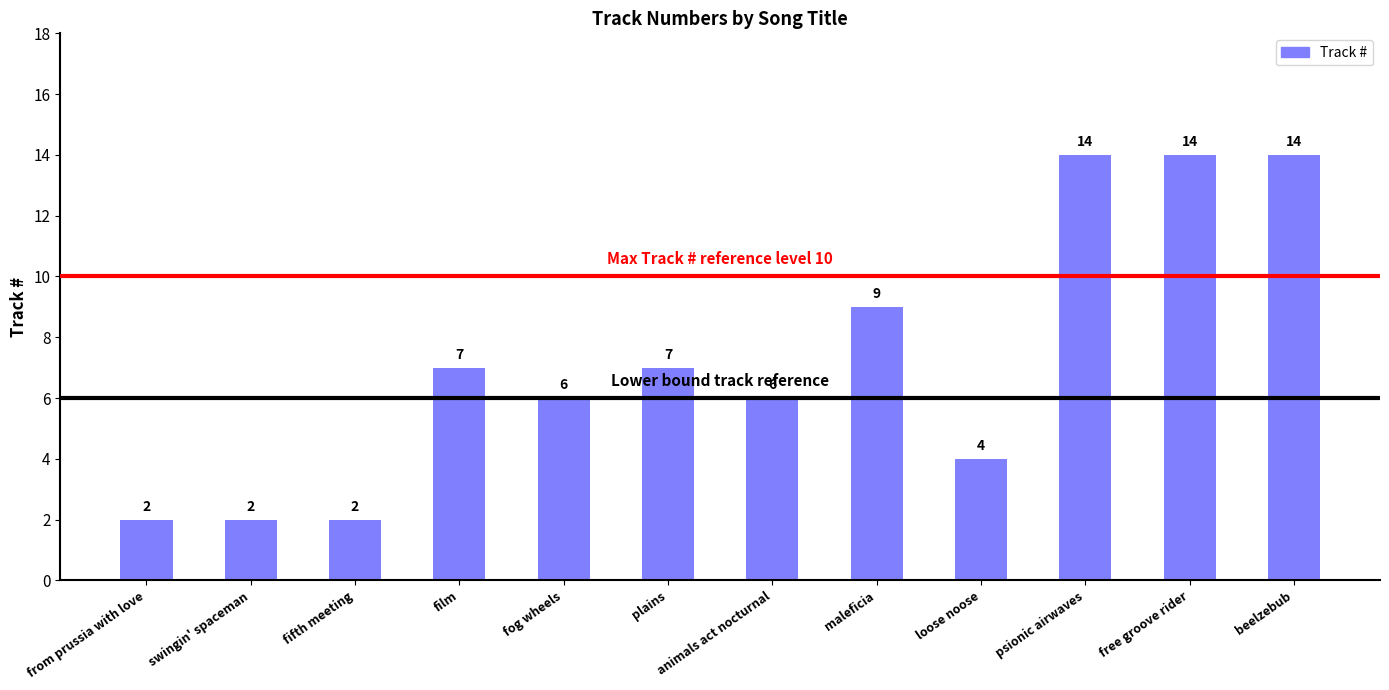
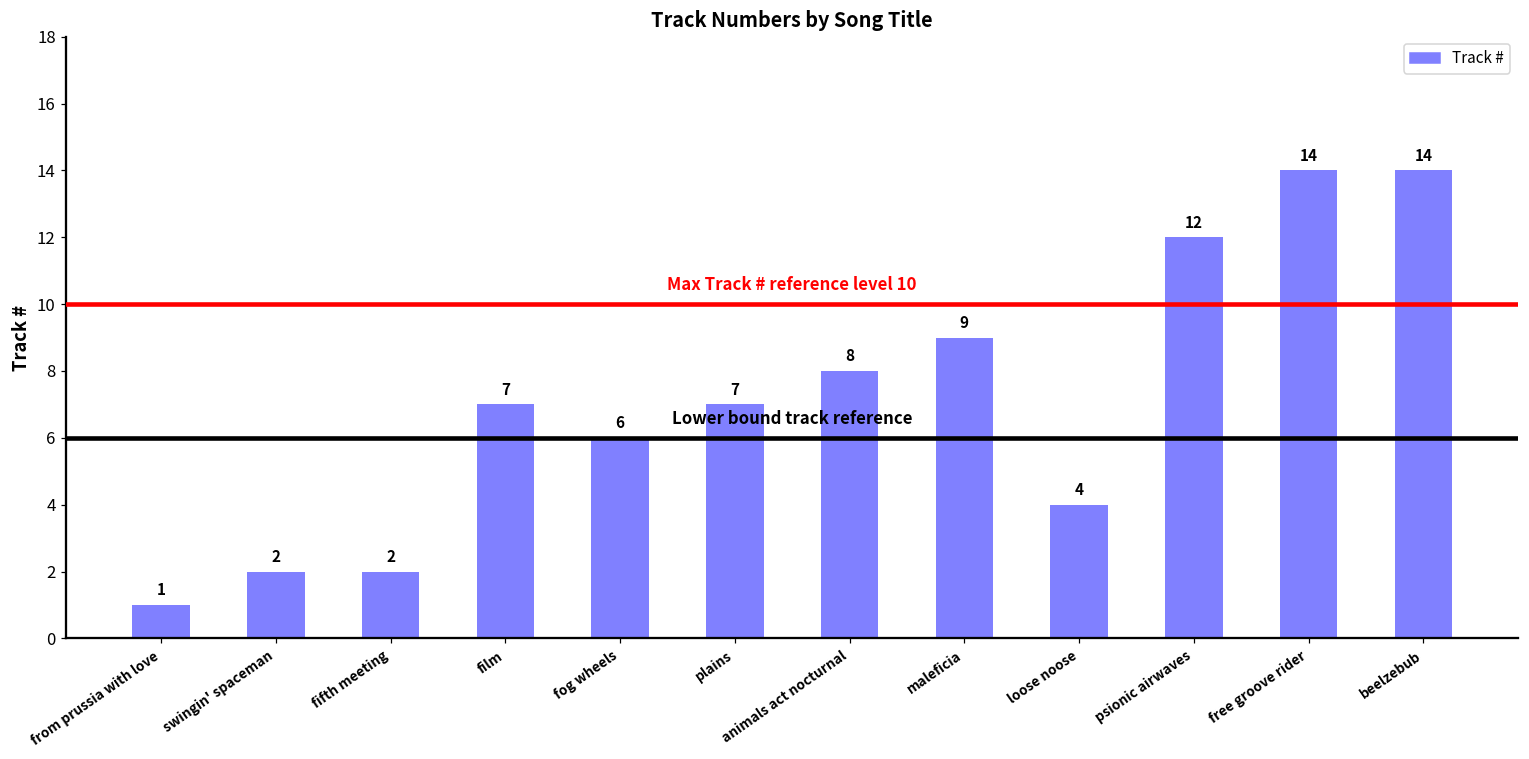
from prussia with love: 2 -> 1
animals act nocturnal: 6 -> 8
psionic airwaves: 14 -> 12
